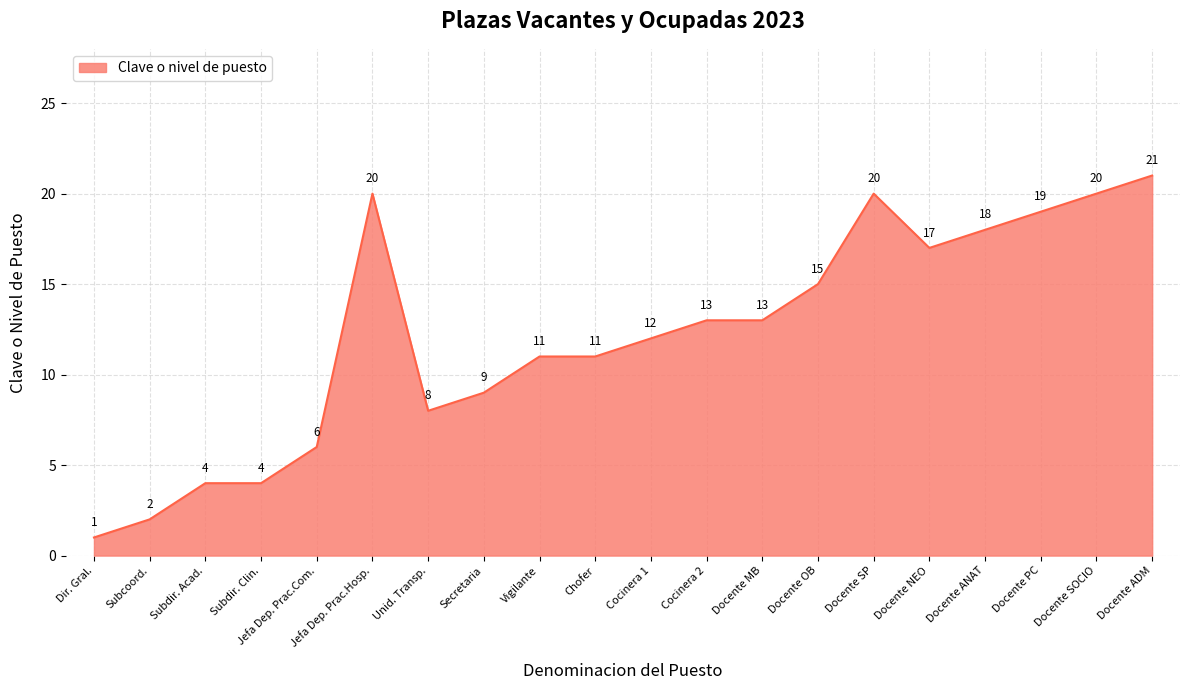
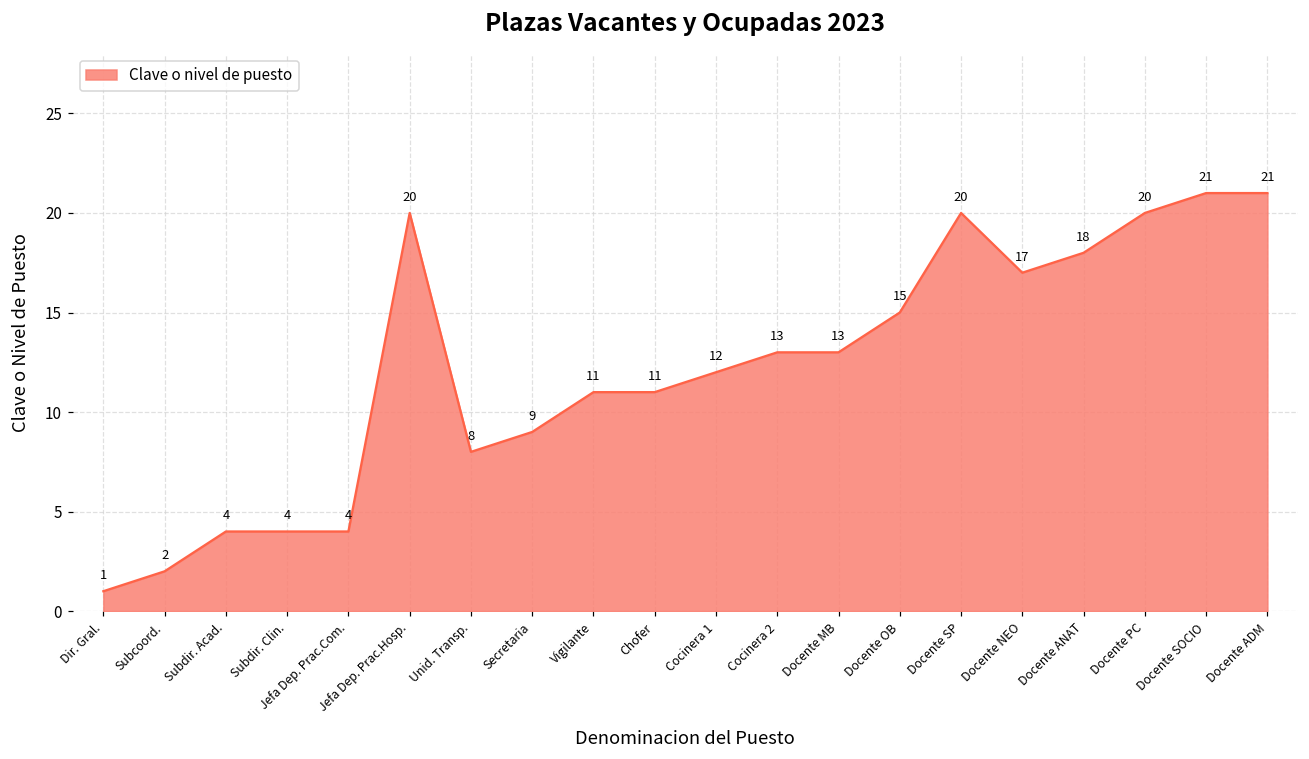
Jefa Dep. Prac.Com.: 6 -> 4
Docente PC: 19 -> 20
Docente SOCIO: 20 -> 21
